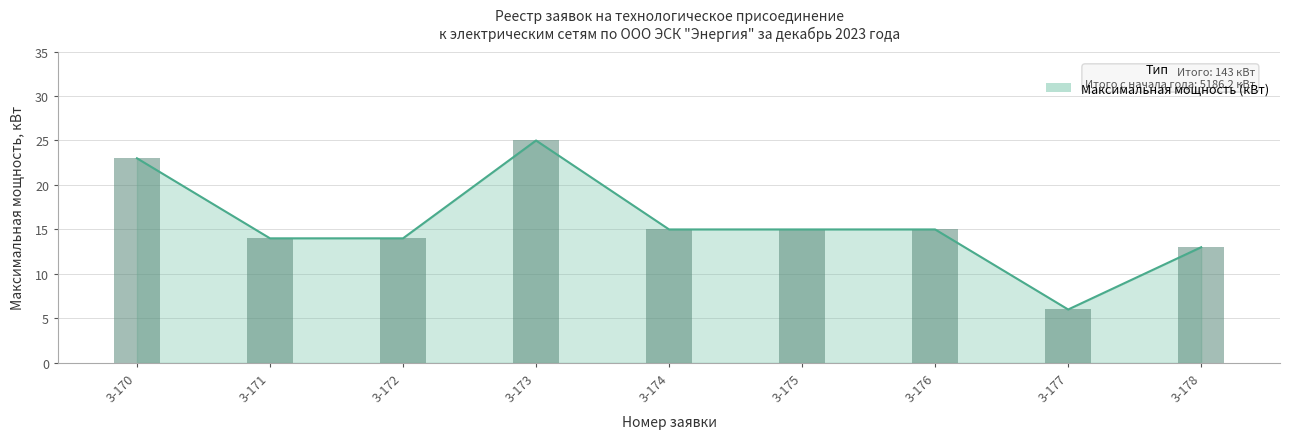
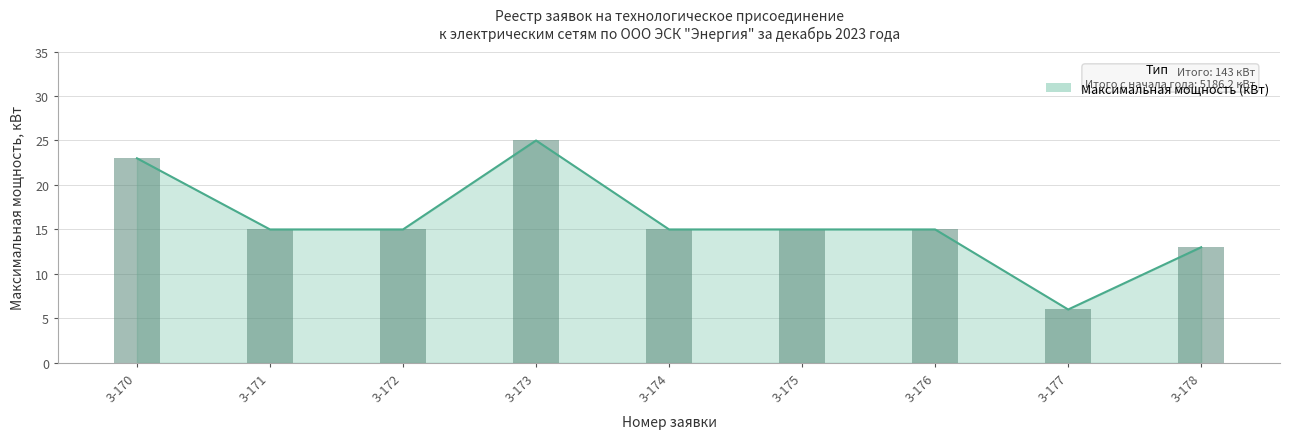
3-171: 14 -> 15
3-172: 14 -> 15
